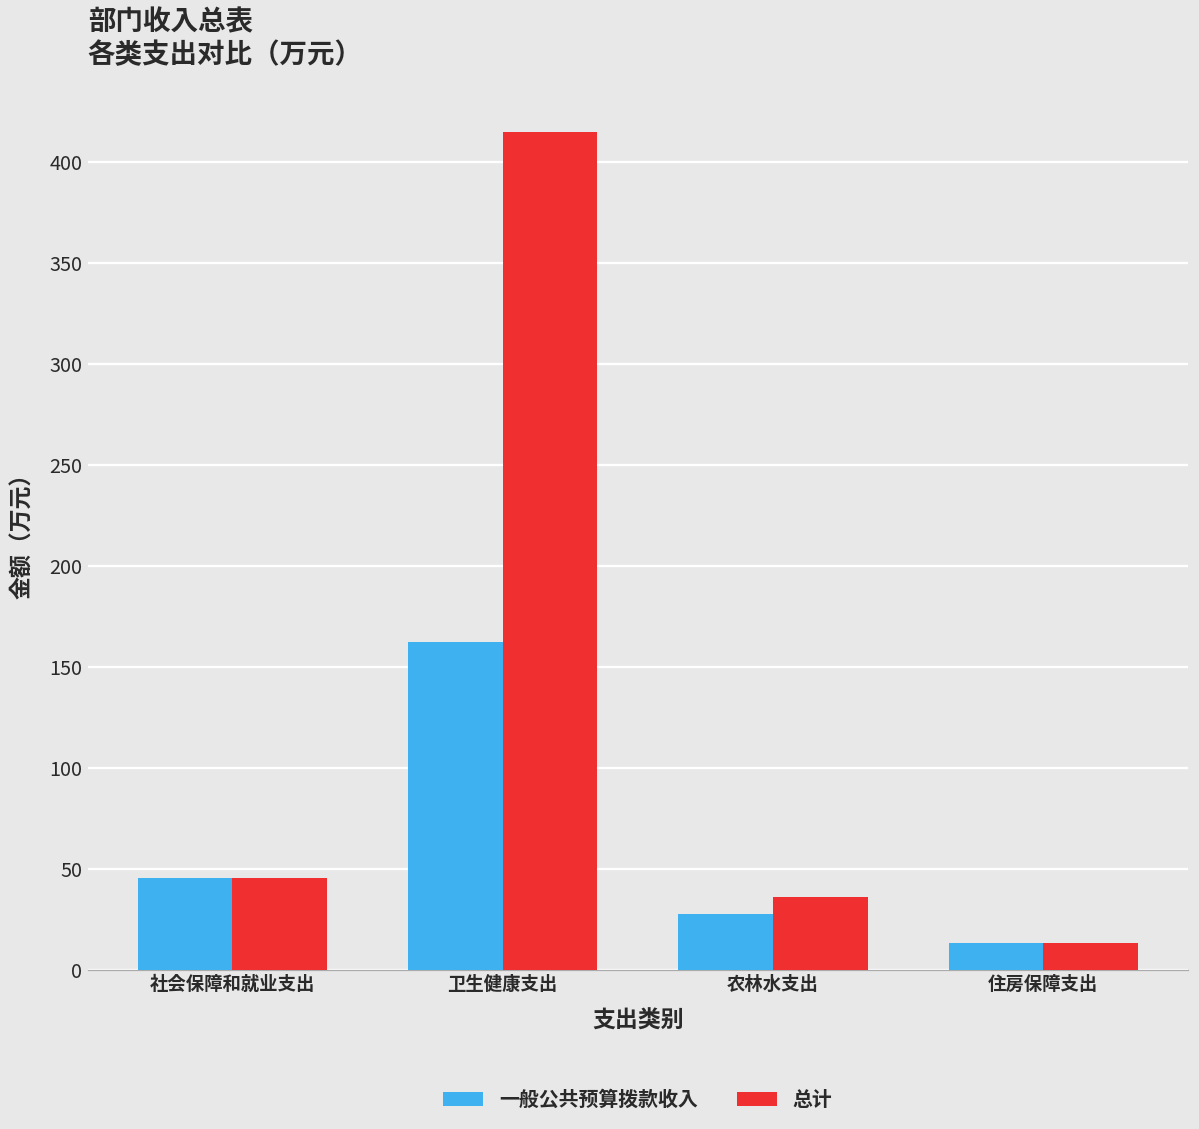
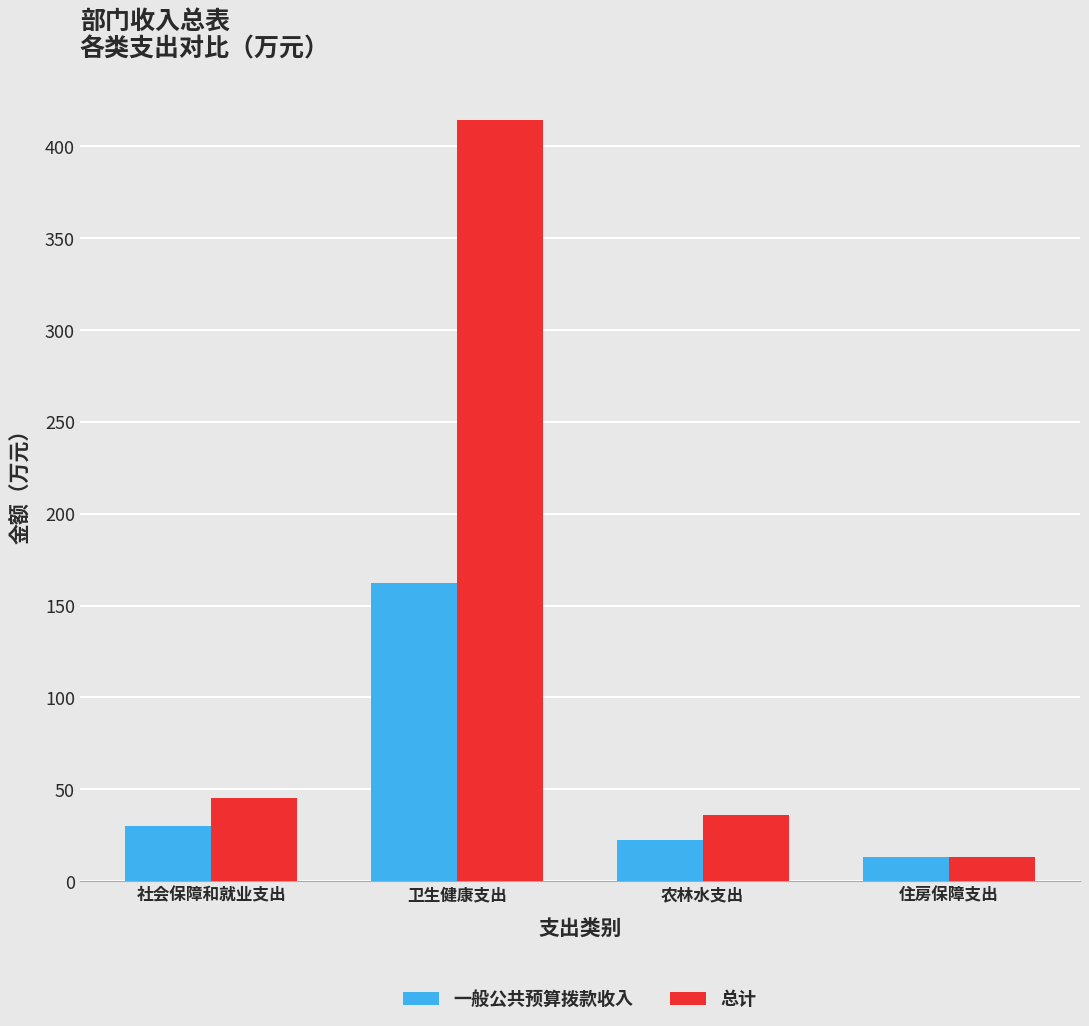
一般公共预算拨款收入, 社会保障和就业支出: 45 -> 30
一般公共预算拨款收入, 农林水支出: 28 -> 23
